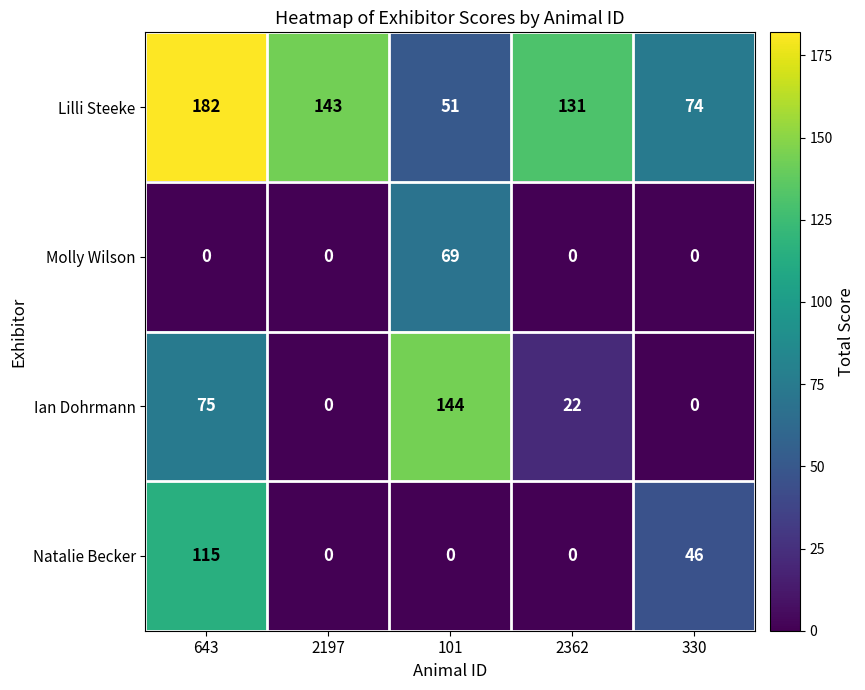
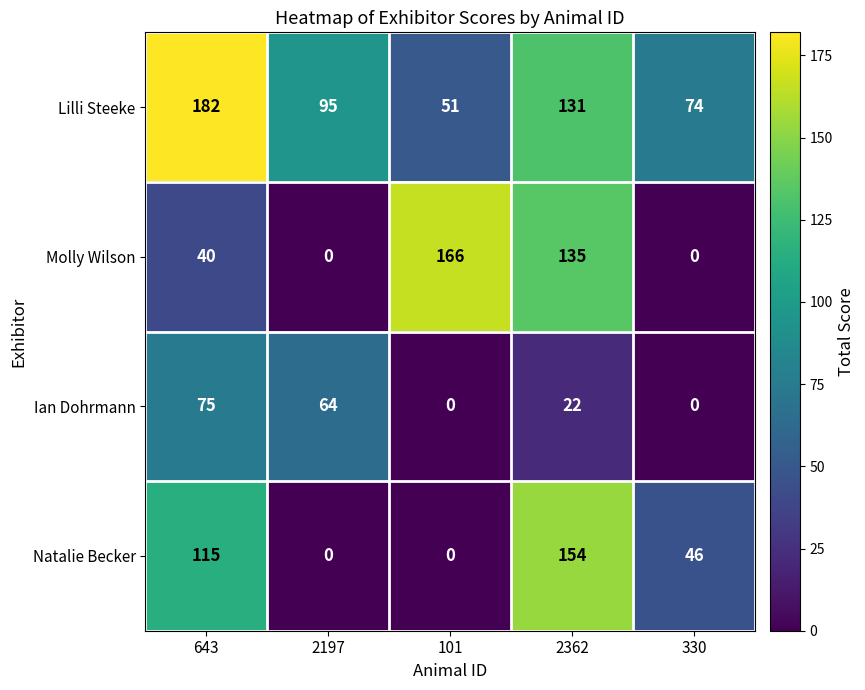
Lilli Steeke, 2197: 143 -> 95
Molly Wilson, 643: 0 -> 40
Molly Wilson, 101: 69 -> 166
Molly Wilson, 2362: 0 -> 135
Ian Dohrmann, 2197: 0 -> 64
Ian Dohrmann, 101: 144 -> 0
Natalie Becker, 2362: 0 -> 154
